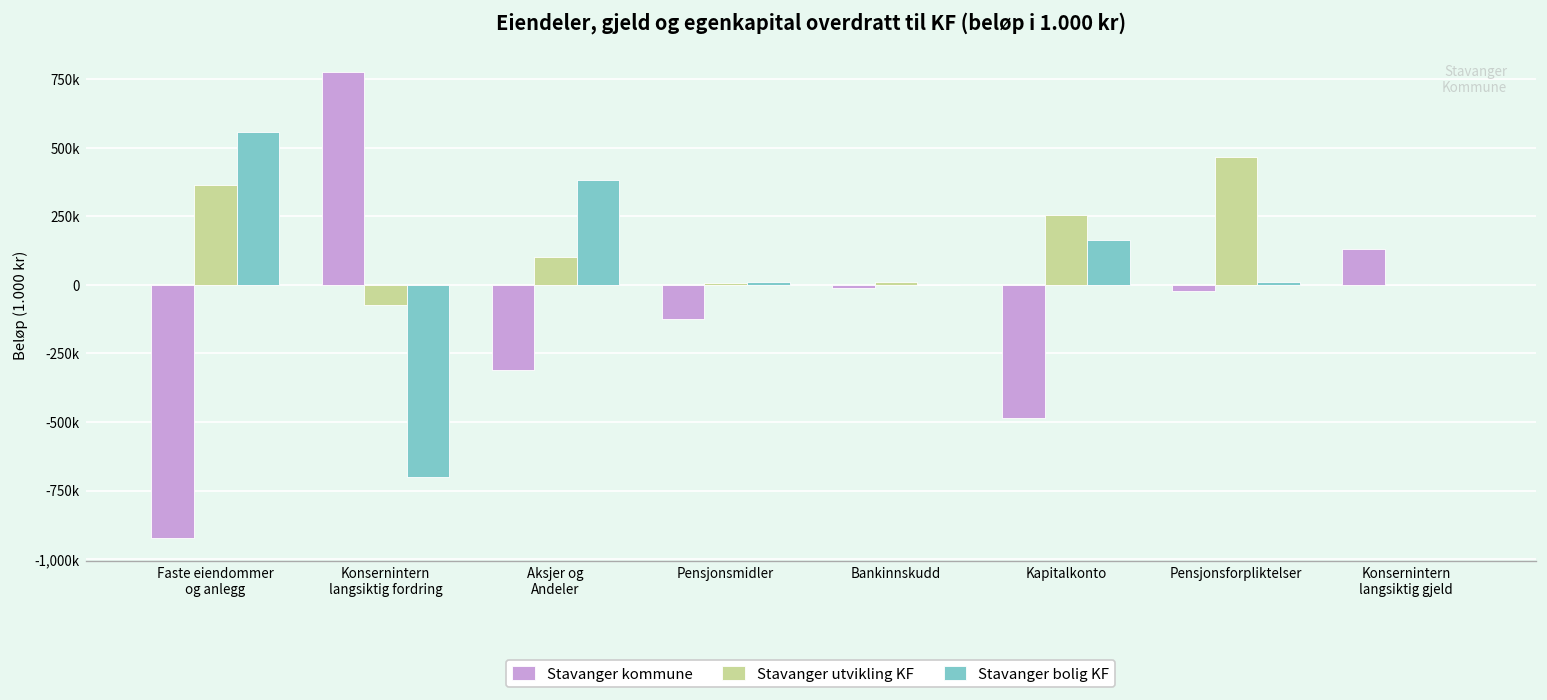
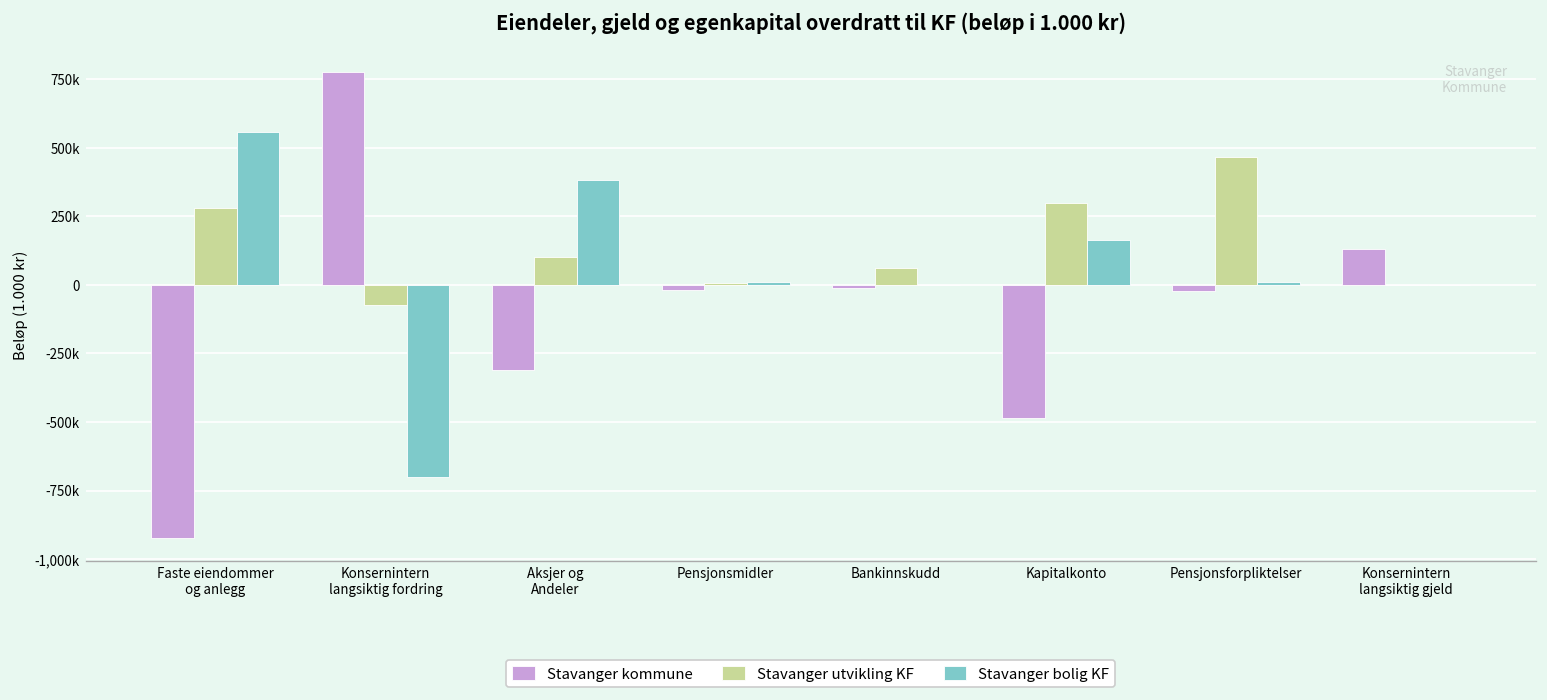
Stavanger utvikling KF, Faste eiendommer og anlegg: 370,000 -> 280,000
Stavanger kommune, Pensjonsmidler: -120,000 -> -20,000
Stavanger utvikling KF, Bankinnskudd: 10,000 -> 60,000
Stavanger utvikling KF, Kapitalkonto: 260,000 -> 300,000
